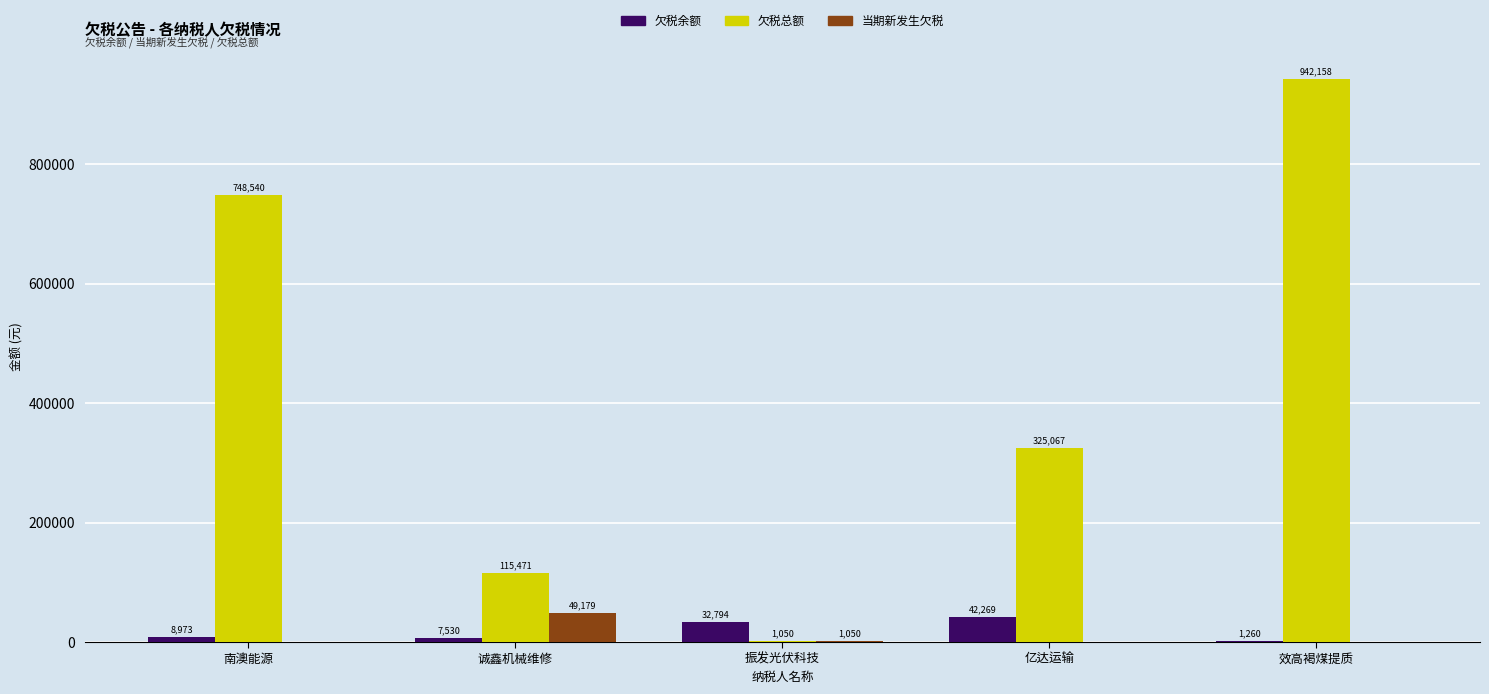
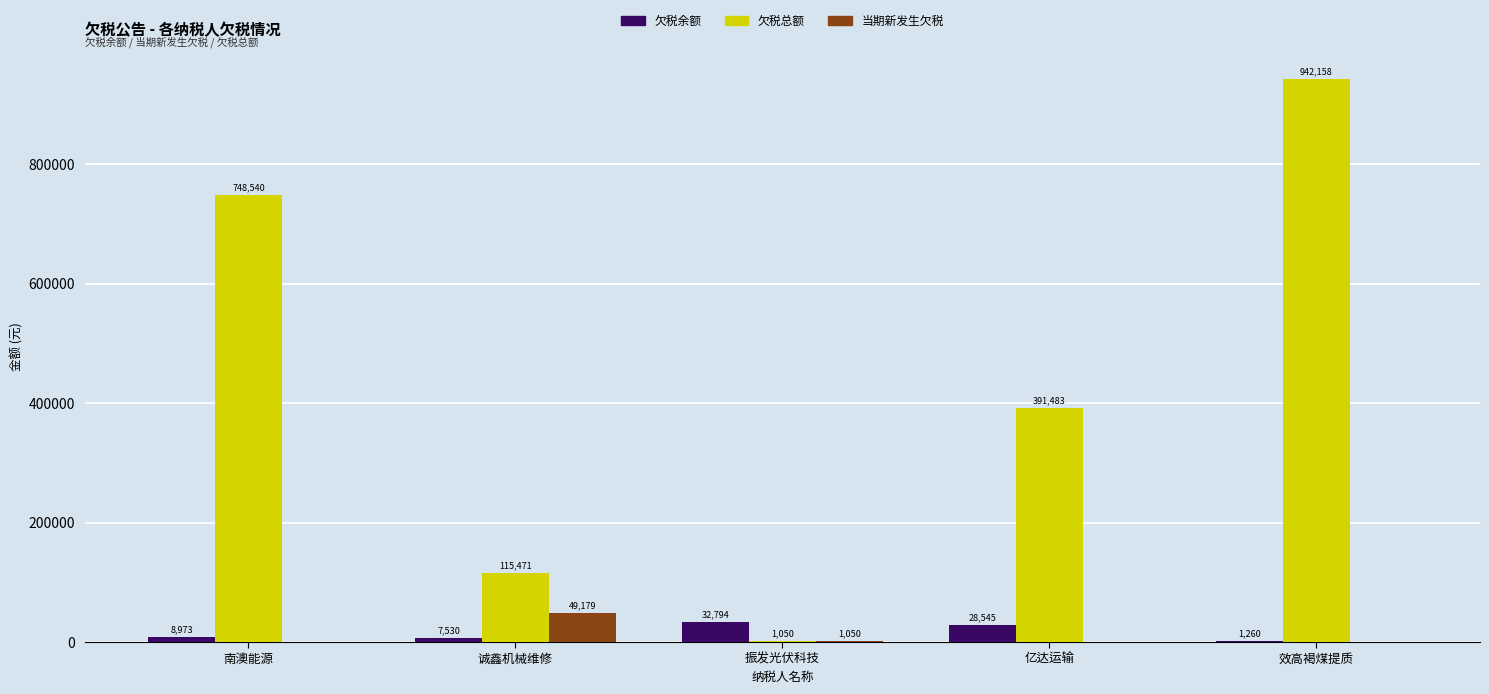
欠税余额, 亿达运输: 42,269 -> 28,545
欠税总额, 亿达运输: 325,067 -> 391,483
